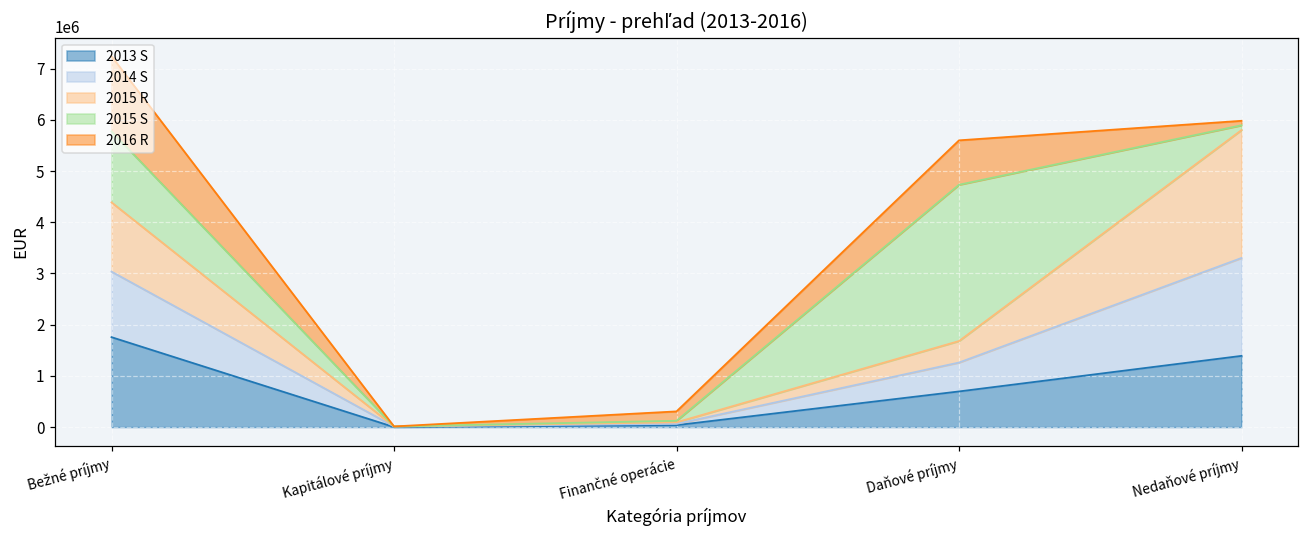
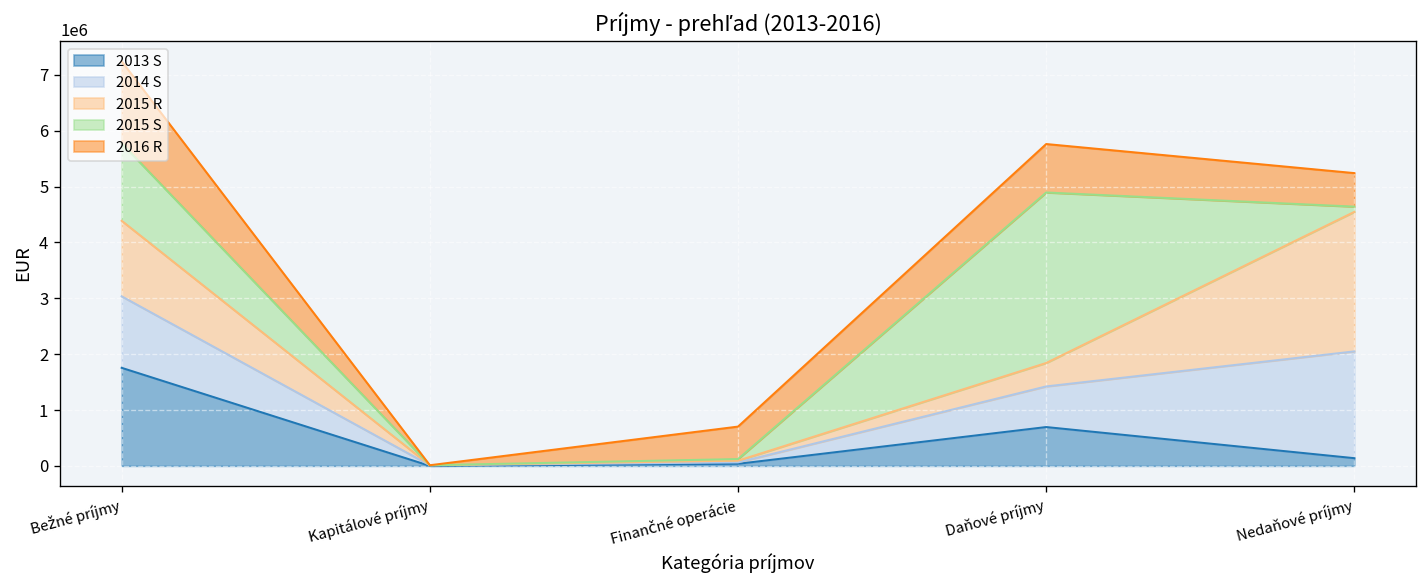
2016 R, Finančné operácie: 200000 -> 600000
2014 S, Daňové príjmy: 600000 -> 700000
2013 S, Nedaňové príjmy: 1400000 -> 100000
2016 R, Nedaňové príjmy: 100000 -> 600000
